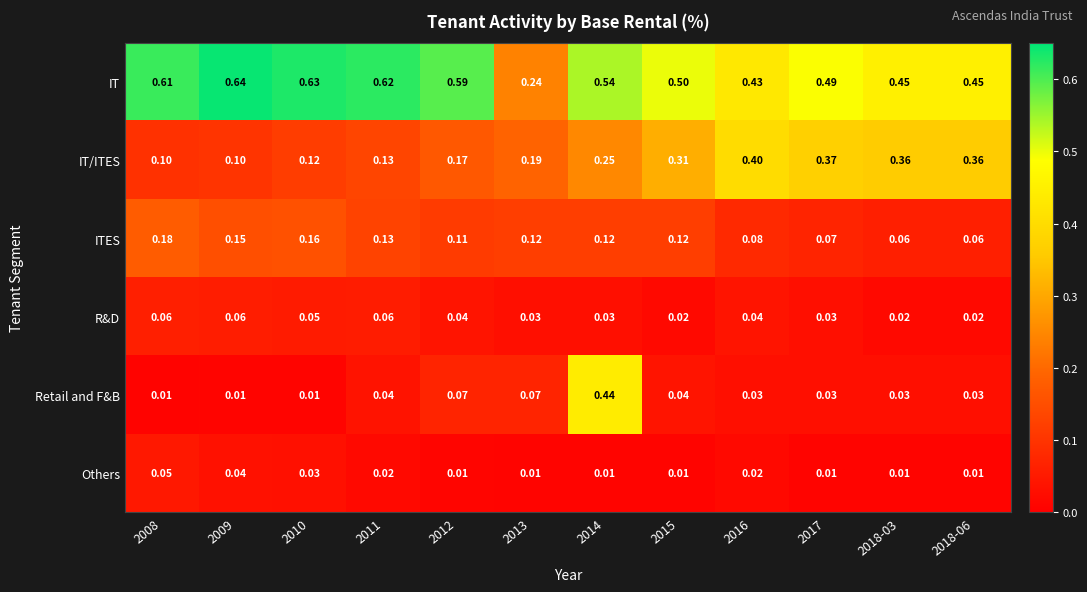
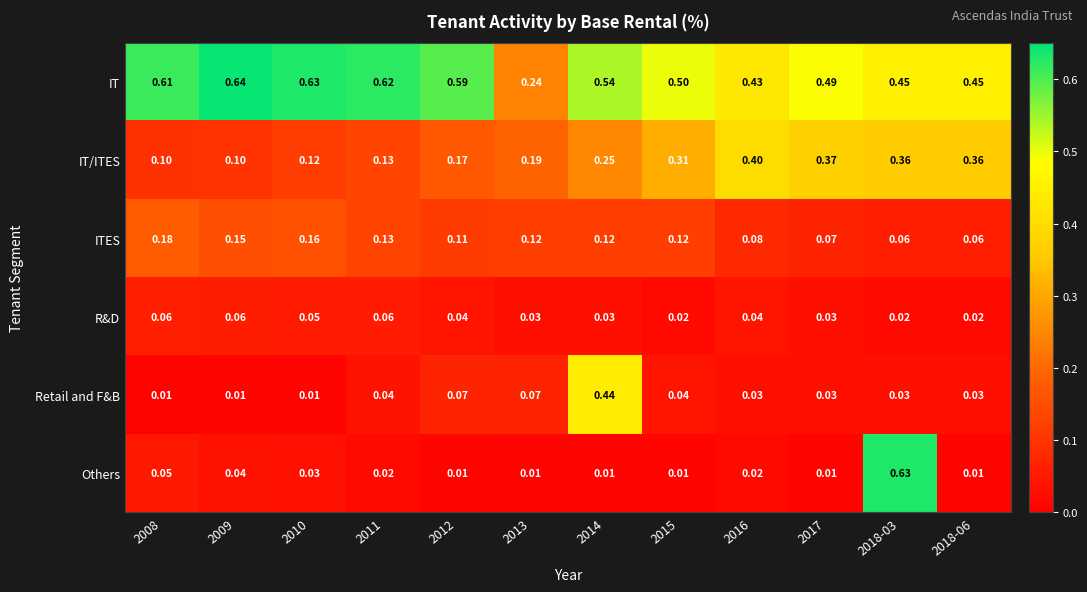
Others, 2018-03: 0.01 -> 0.63
